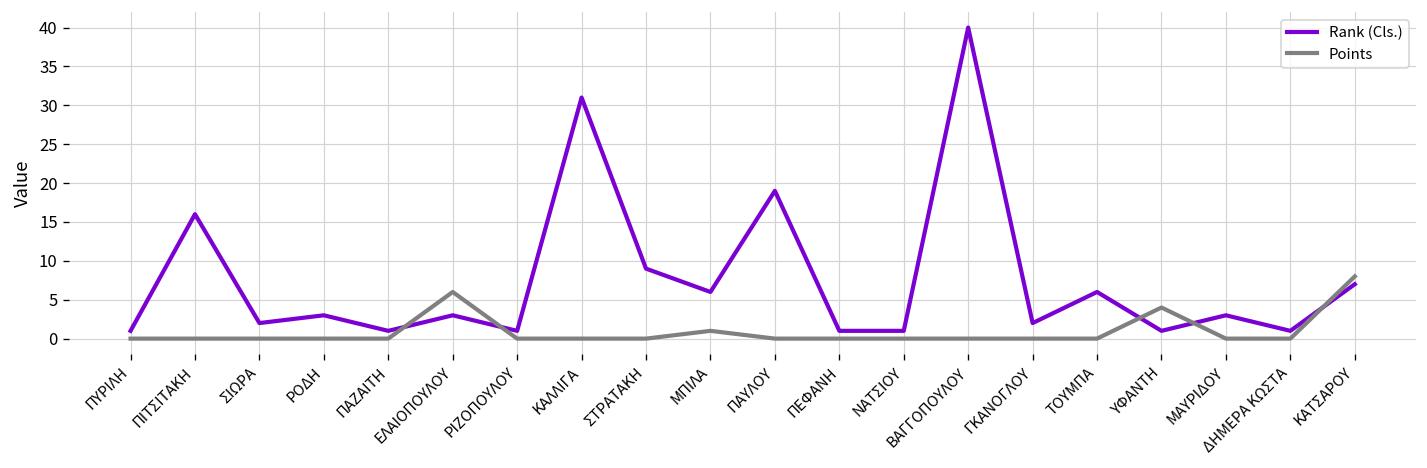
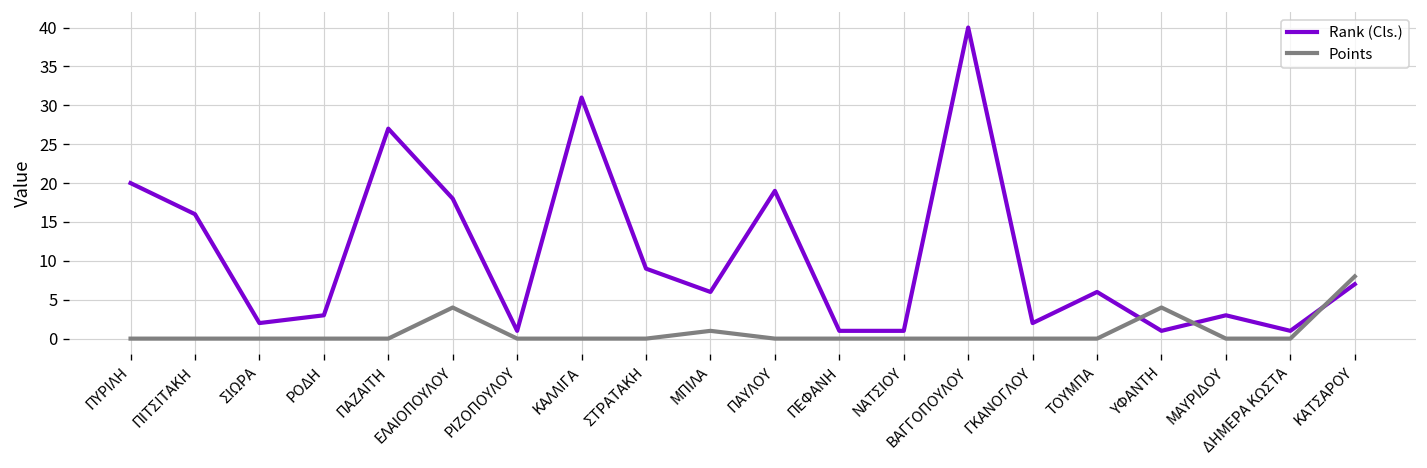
Rank (Cls.), ΠΥΡΙΛΗ: 1 -> 20
Rank (Cls.), ΠΑΖΑΙΤΗ: 1 -> 27
Rank (Cls.), ΕΛΑΙΟΠΟΥΛΟΥ: 3 -> 18
Points, ΕΛΑΙΟΠΟΥΛΟΥ: 6 -> 4
